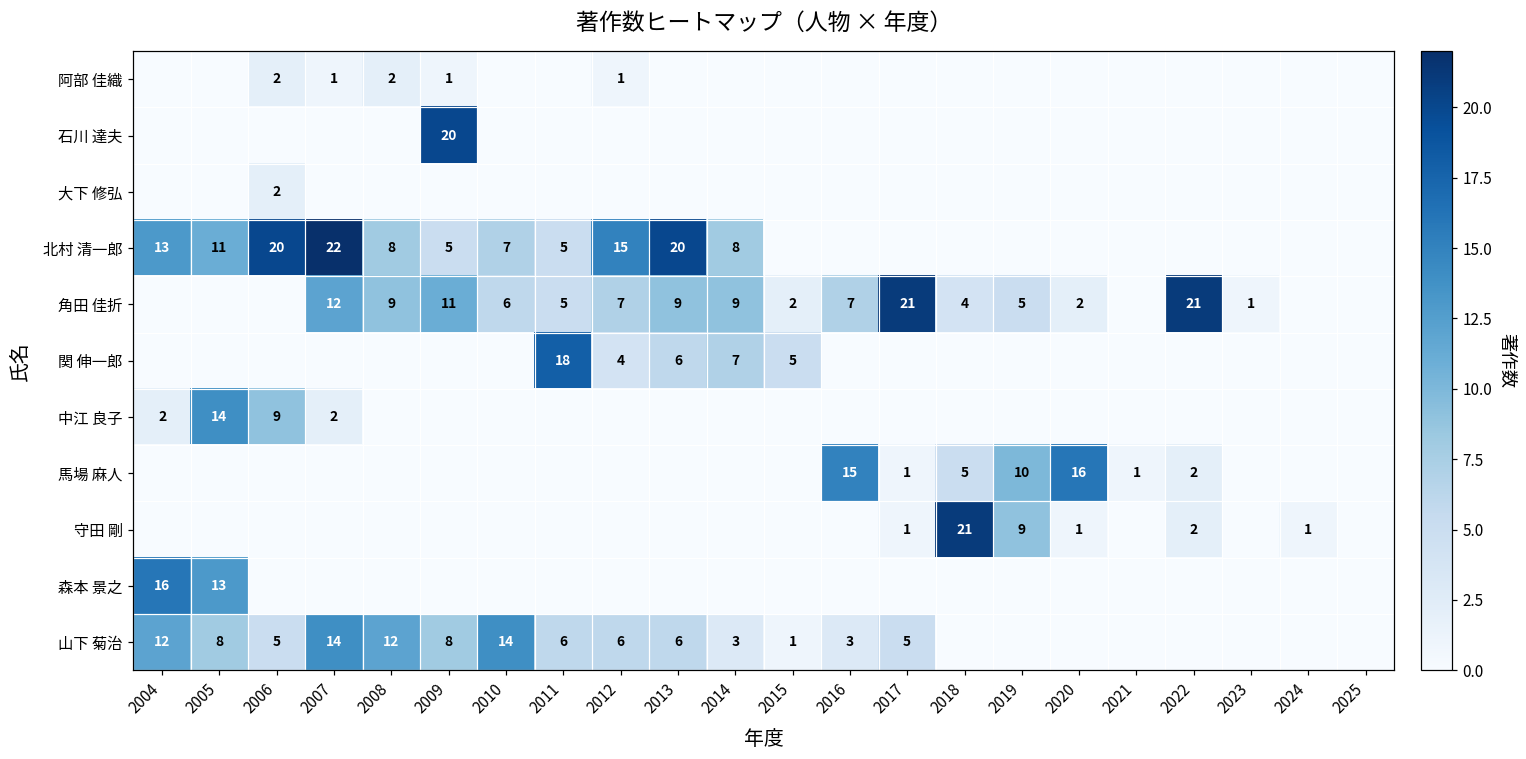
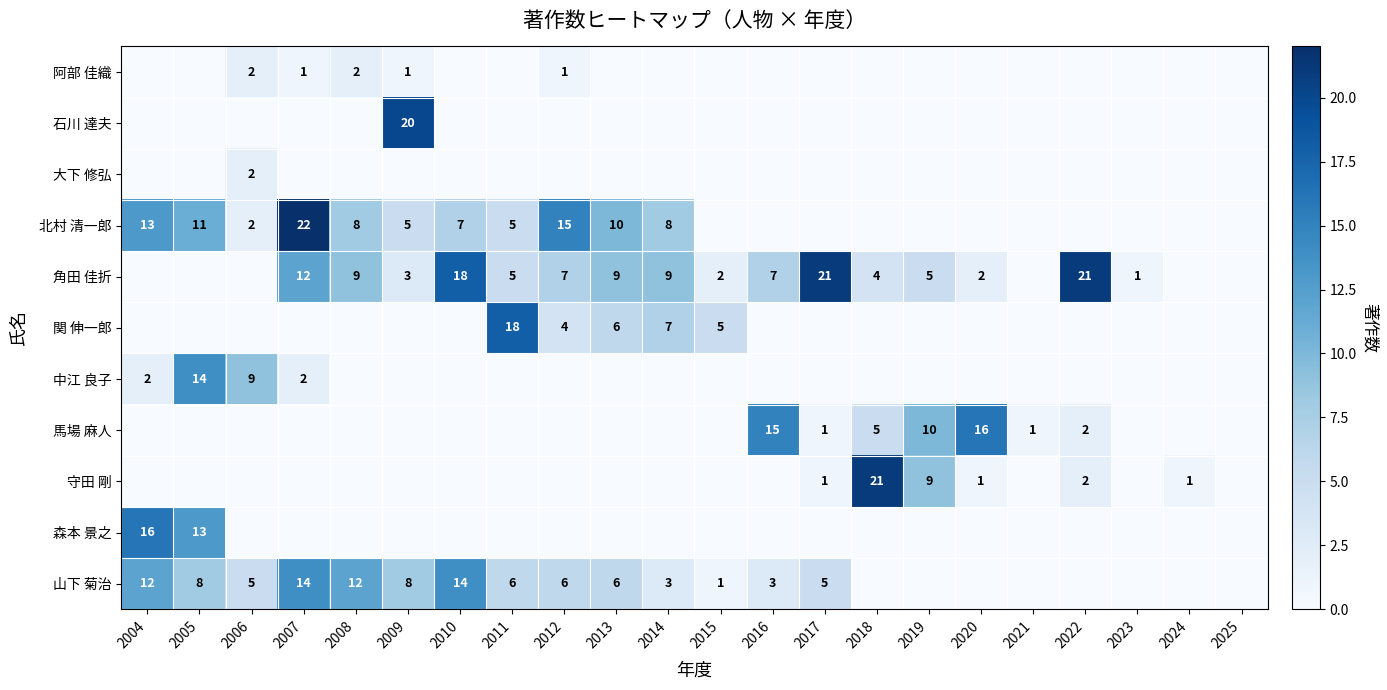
北村 清一郎, 2006: 20 -> 2
北村 清一郎, 2013: 20 -> 10
角田 佳折, 2009: 11 -> 3
角田 佳折, 2010: 6 -> 18
